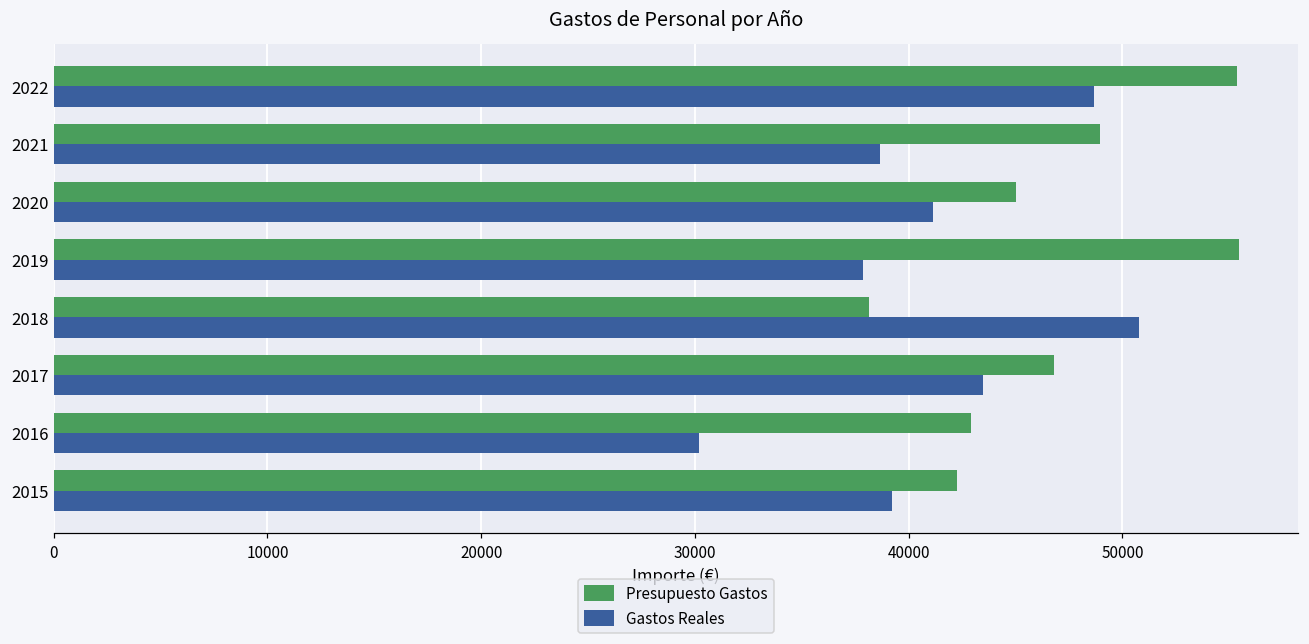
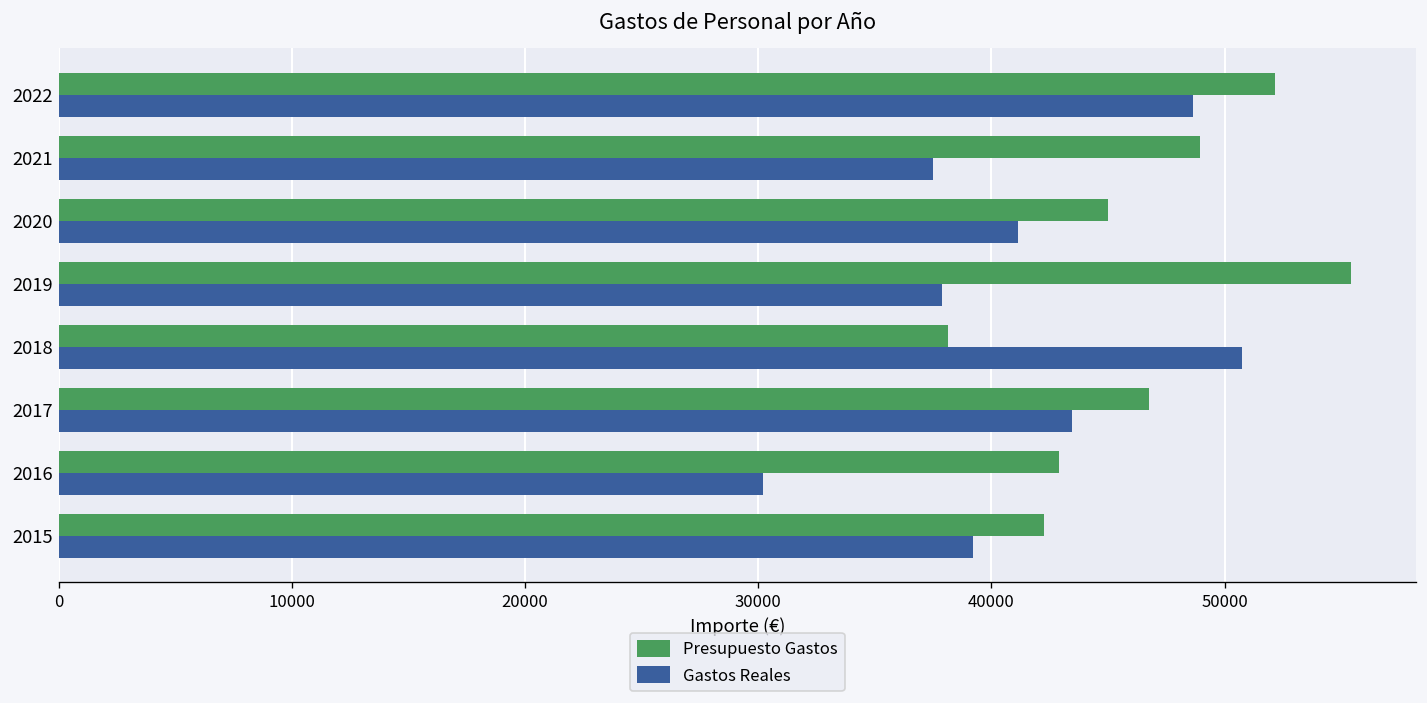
Presupuesto Gastos, 2022: 55300 -> 52200
Gastos Reales, 2021: 38700 -> 37500
